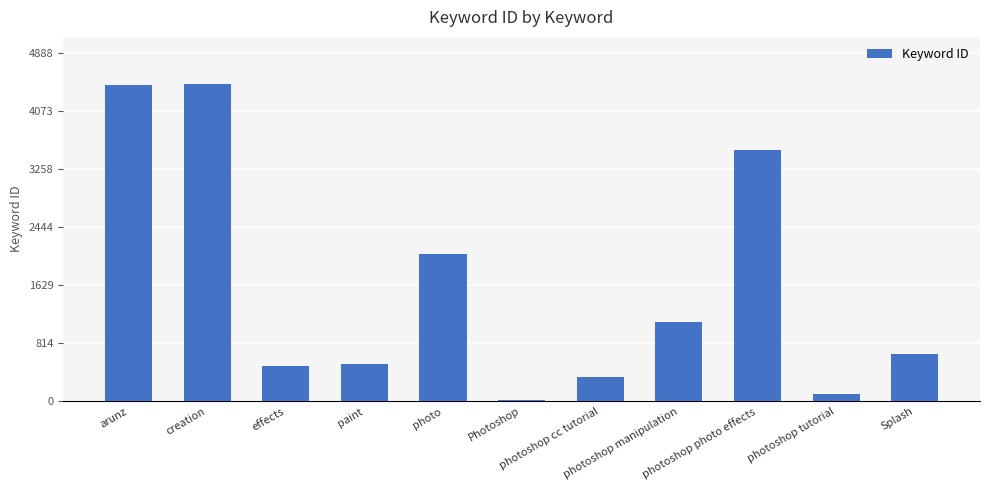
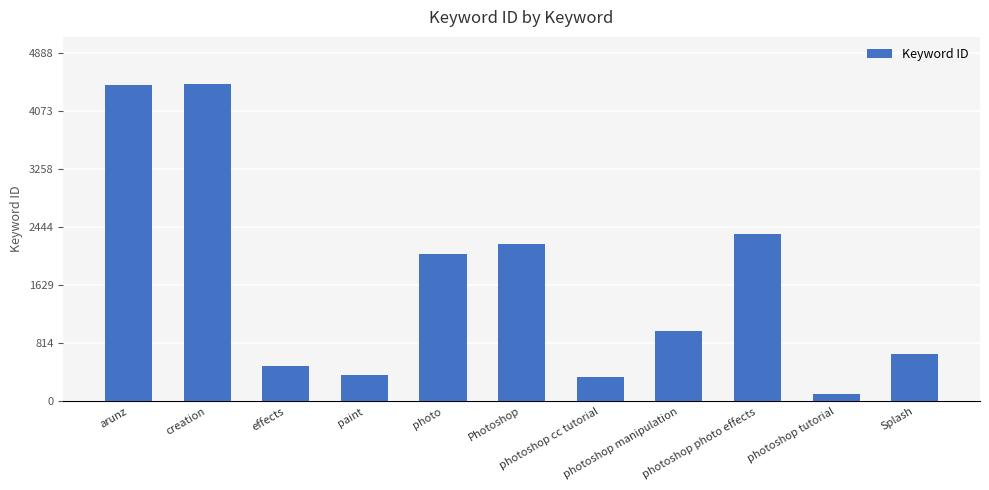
paint: 500 -> 400
Photoshop: 0 -> 2200
photoshop manipulation: 1100 -> 1000
photoshop photo effects: 3500 -> 2400
